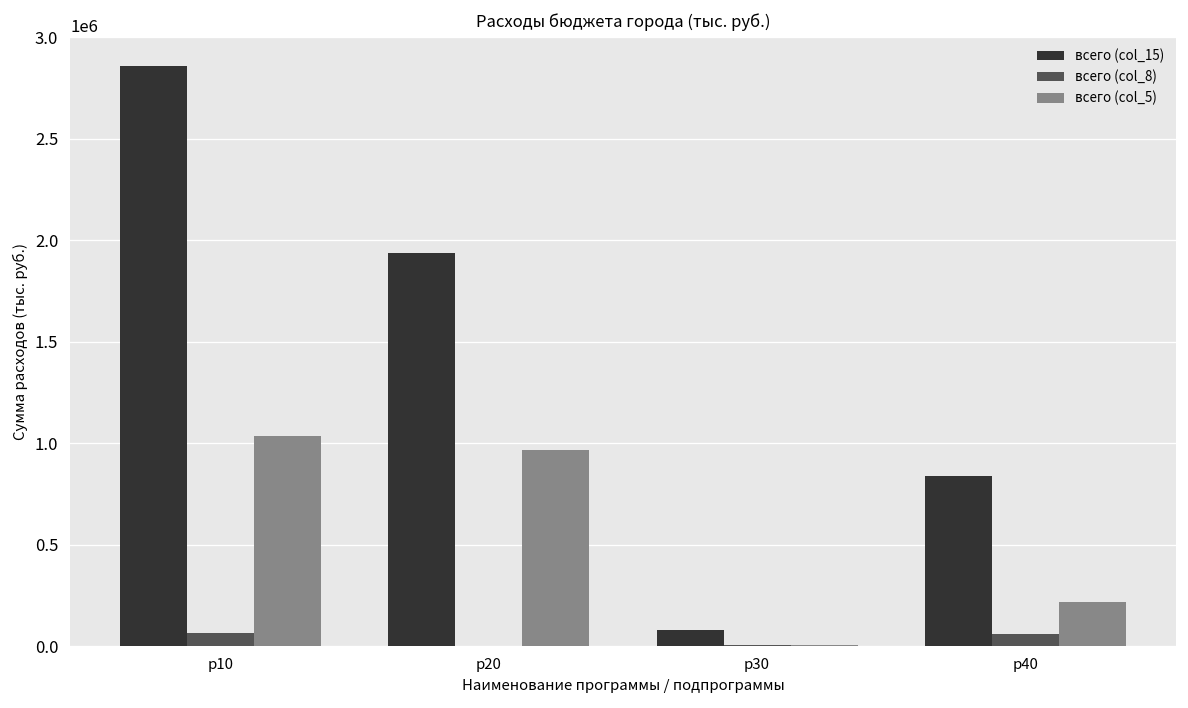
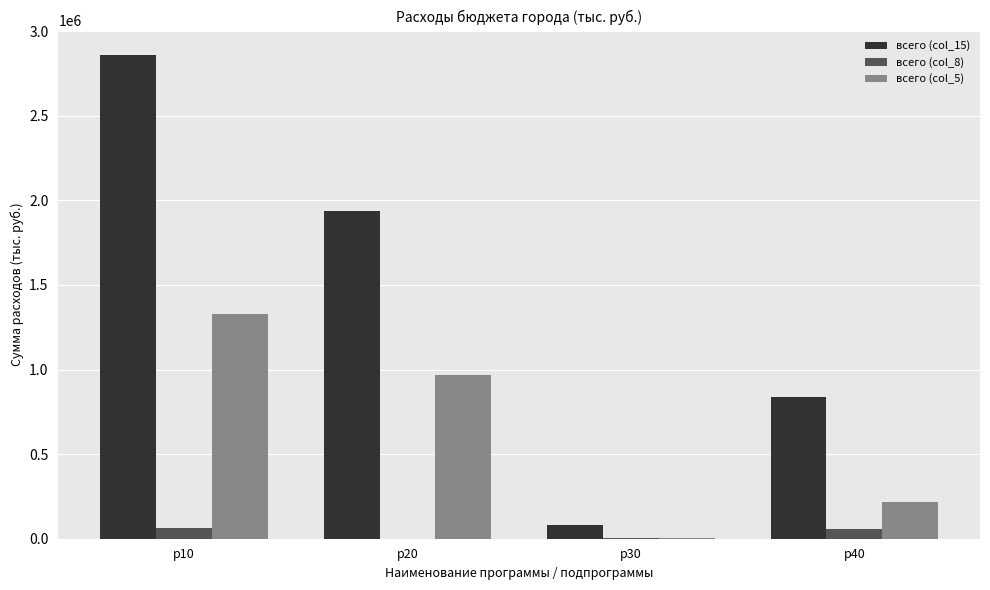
всего (col_5), p10: 1040000 -> 1330000
